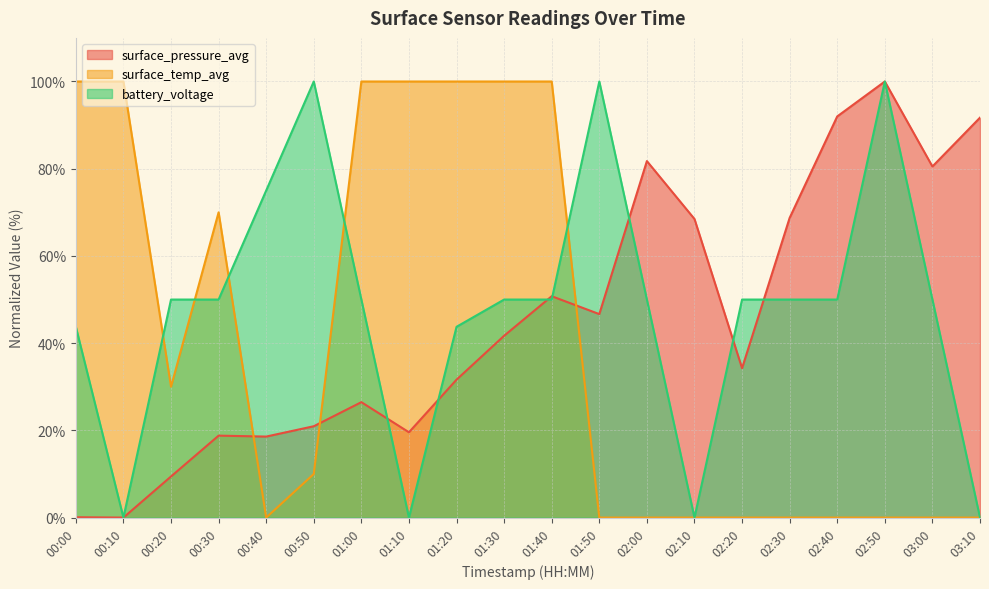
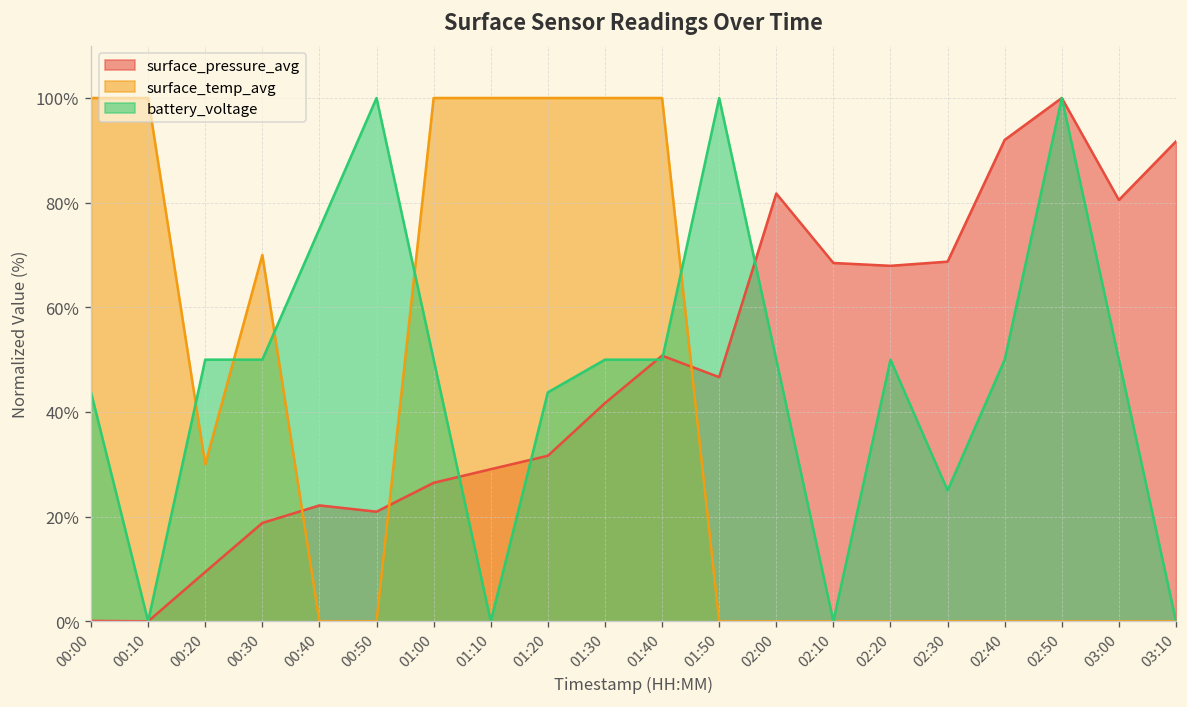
surface_pressure_avg, 00:40: 19% -> 22%
surface_temp_avg, 00:50: 10% -> 0%
surface_pressure_avg, 01:10: 20% -> 29%
surface_pressure_avg, 02:20: 34% -> 68%
battery_voltage, 02:30: 50% -> 25%
